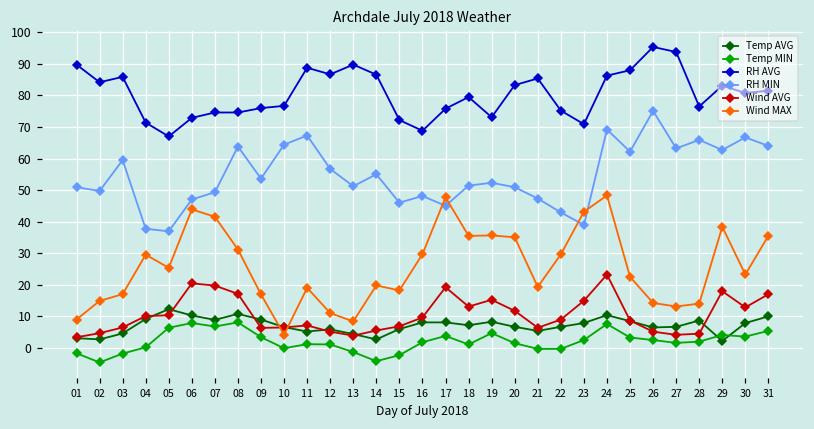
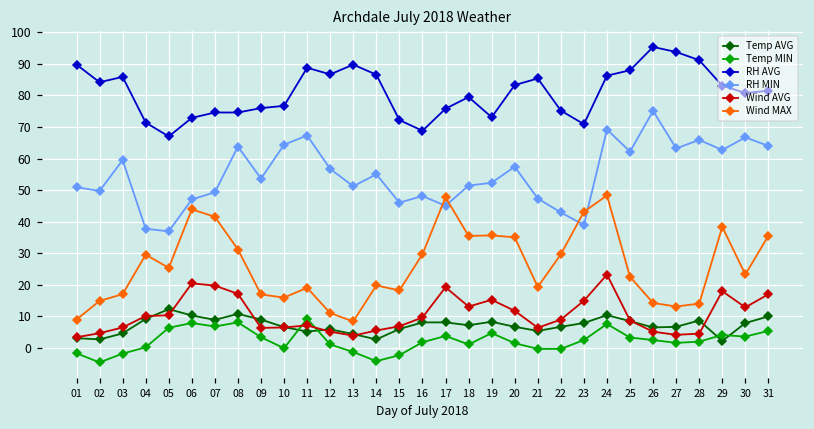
Wind MAX, 10: 4 -> 16
Temp MIN, 11: 1 -> 9
RH MIN, 20: 51 -> 57
RH AVG, 28: 77 -> 91
